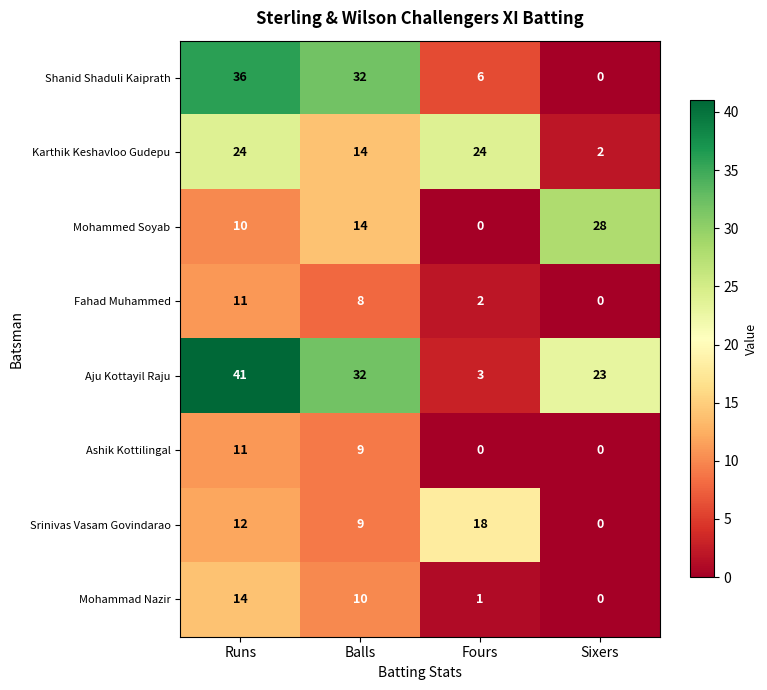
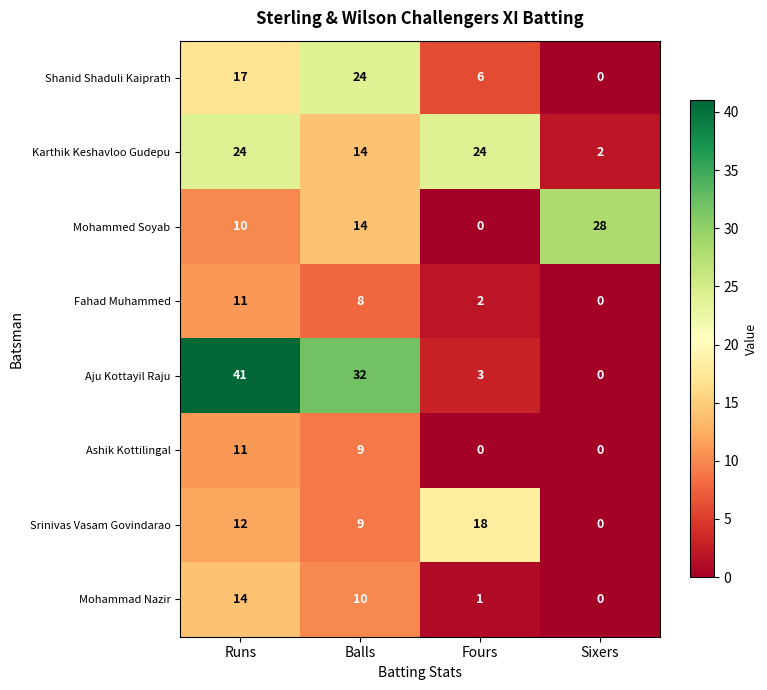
Shanid Shaduli Kaiprath, Runs: 36 -> 17
Shanid Shaduli Kaiprath, Balls: 32 -> 24
Aju Kottayil Raju, Sixers: 23 -> 0
